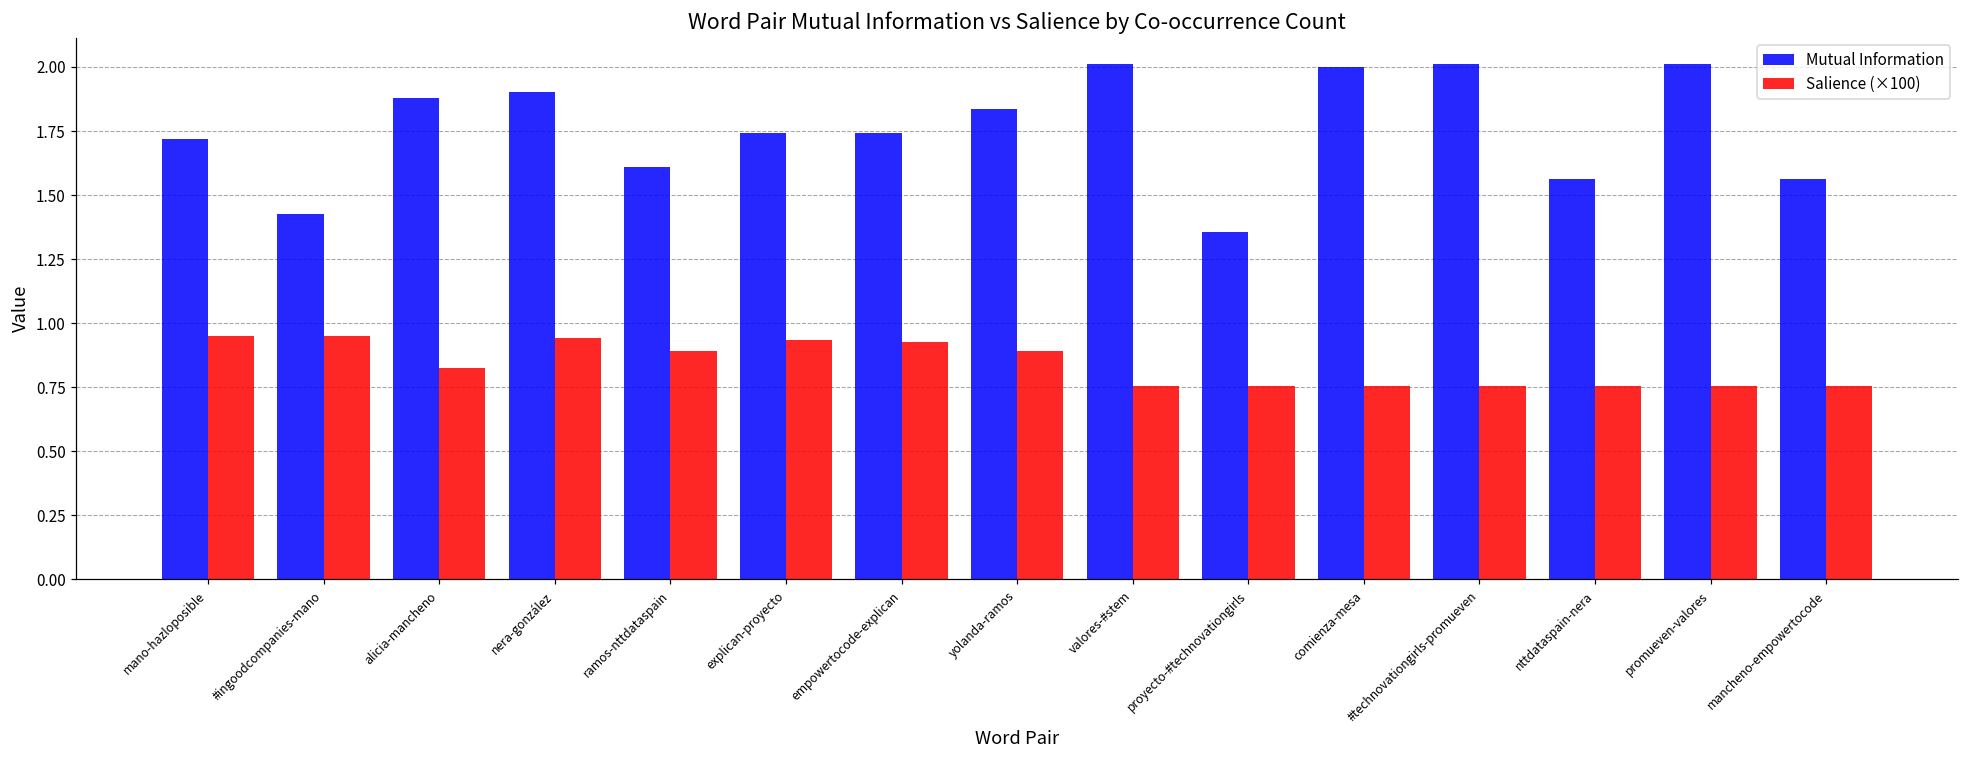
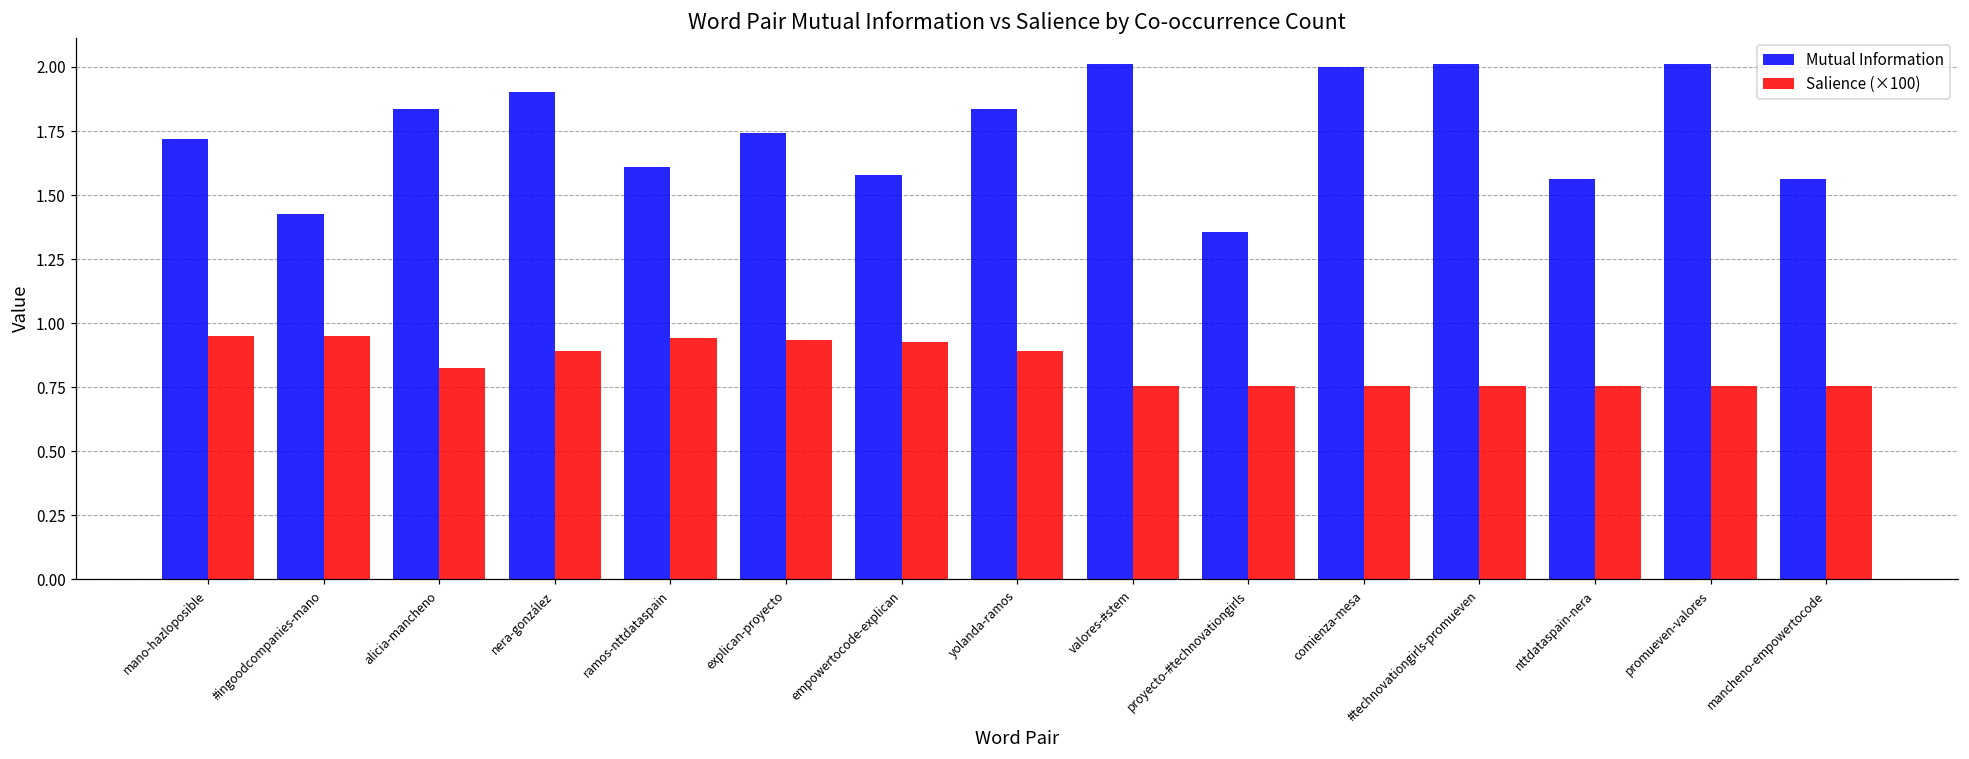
Mutual Information, alicia-mancheno: 1.88 -> 1.84
Salience (×100), nera-gonzález: 0.94 -> 0.89
Salience (×100), ramos-nttdataspain: 0.89 -> 0.94
Mutual Information, empowertocode-explican: 1.74 -> 1.58
